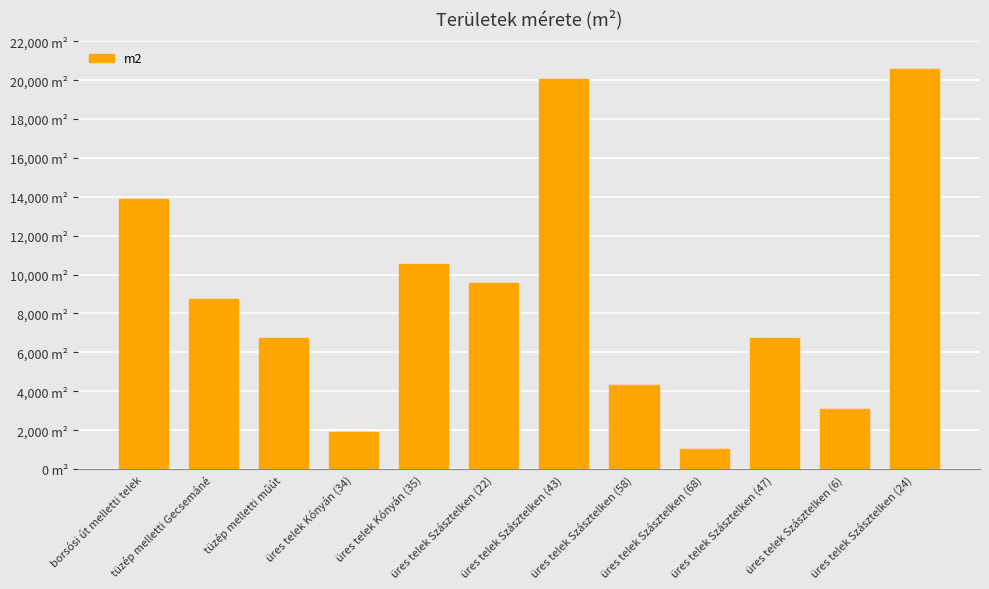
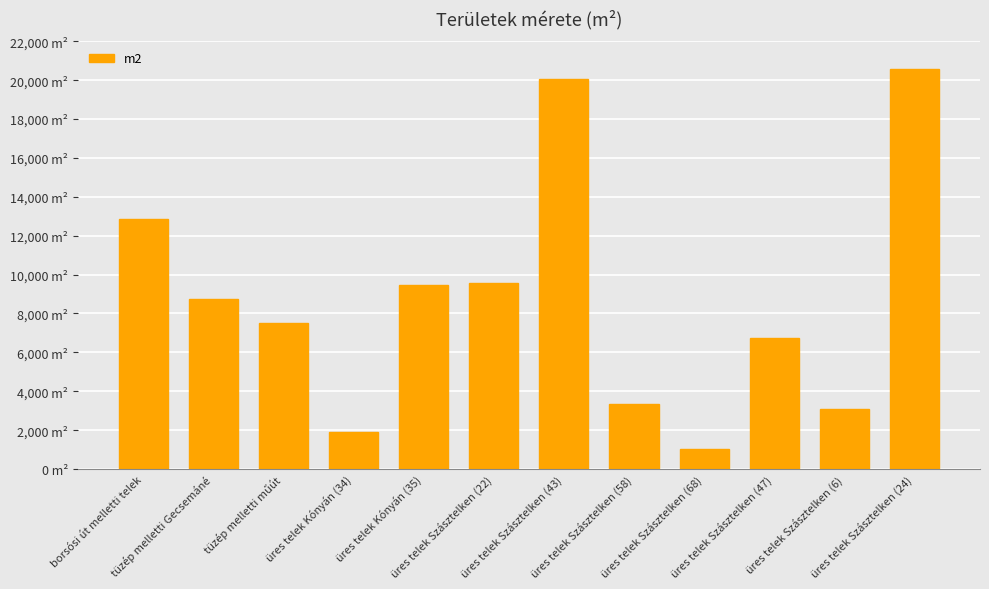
borsósi út melletti telek: 13,900 m² -> 12,800 m²
tüzép melletti műút: 6,700 m² -> 7,500 m²
üres telek Kónyán (35): 10,600 m² -> 9,500 m²
üres telek Szásztelken (58): 4,300 m² -> 3,300 m²
